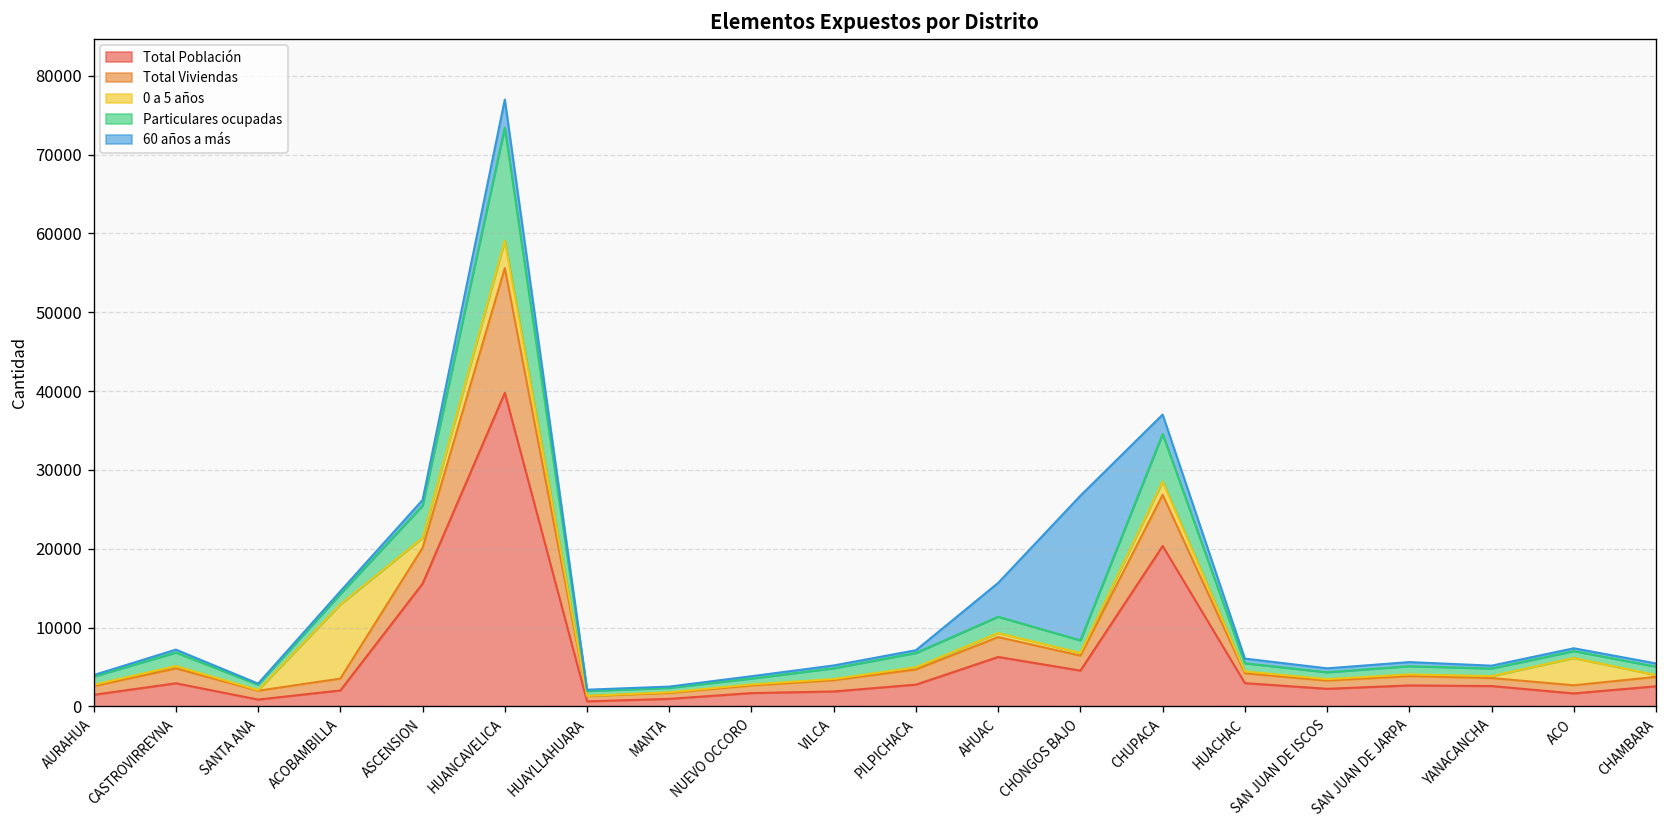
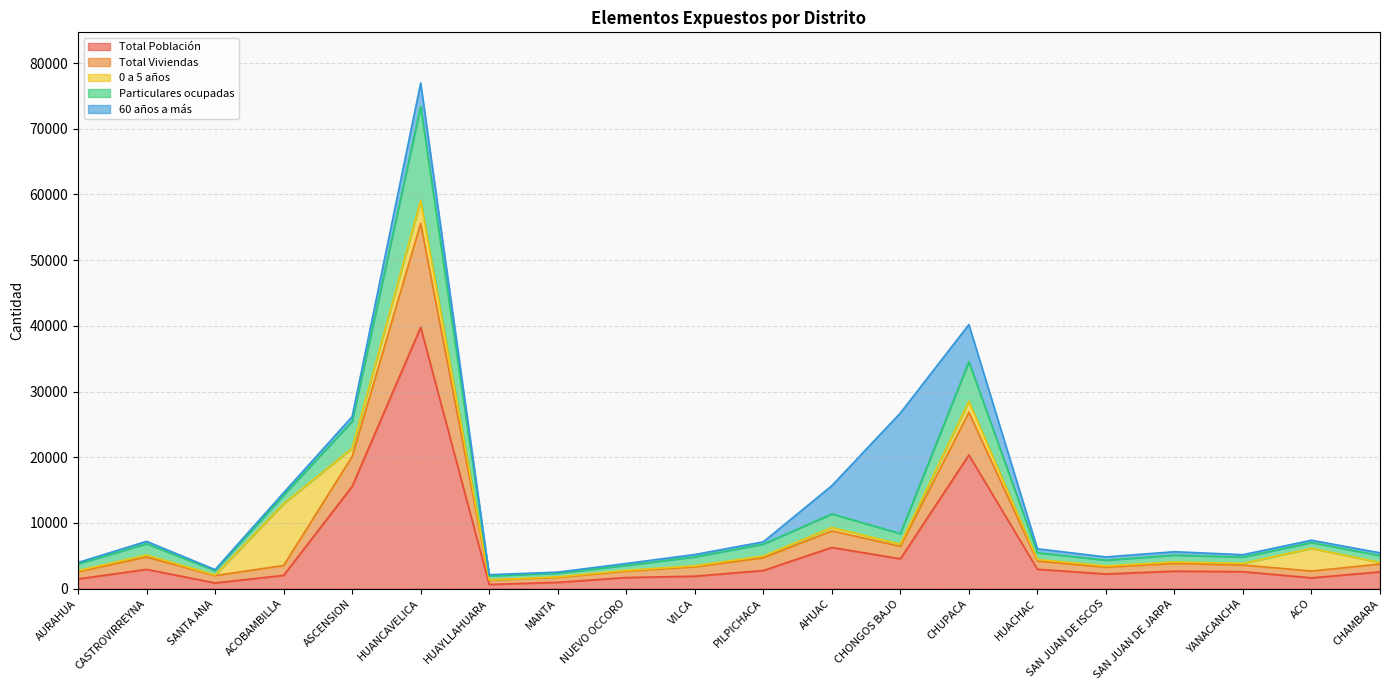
60 años a más, CHUPACA: 2000 -> 6000
